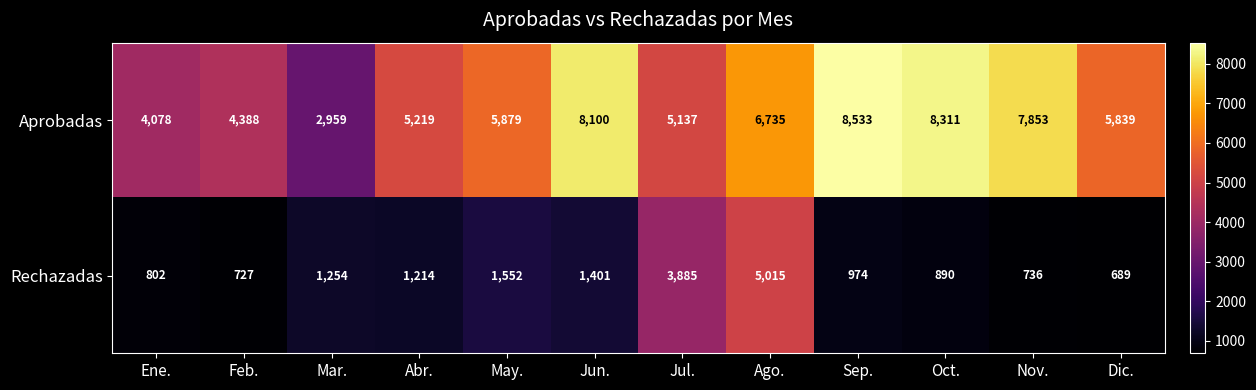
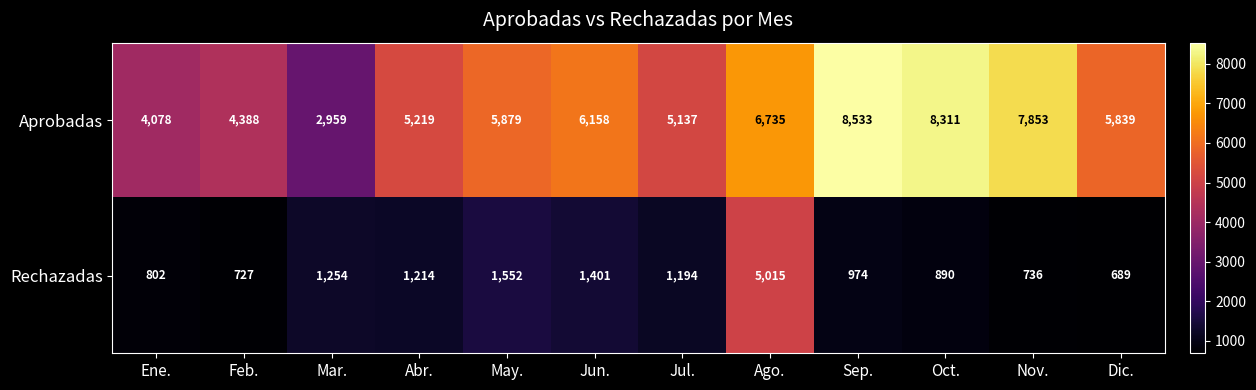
Aprobadas, Jun.: 8,100 -> 6,158
Rechazadas, Jul.: 3,885 -> 1,194
